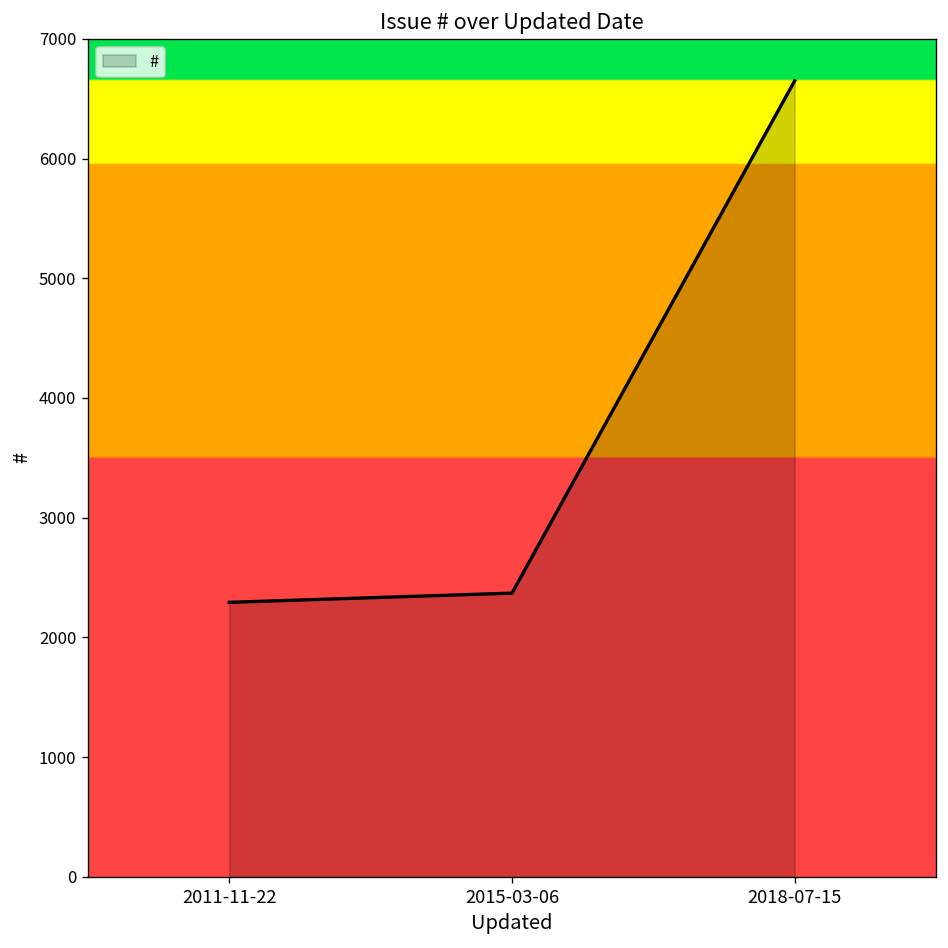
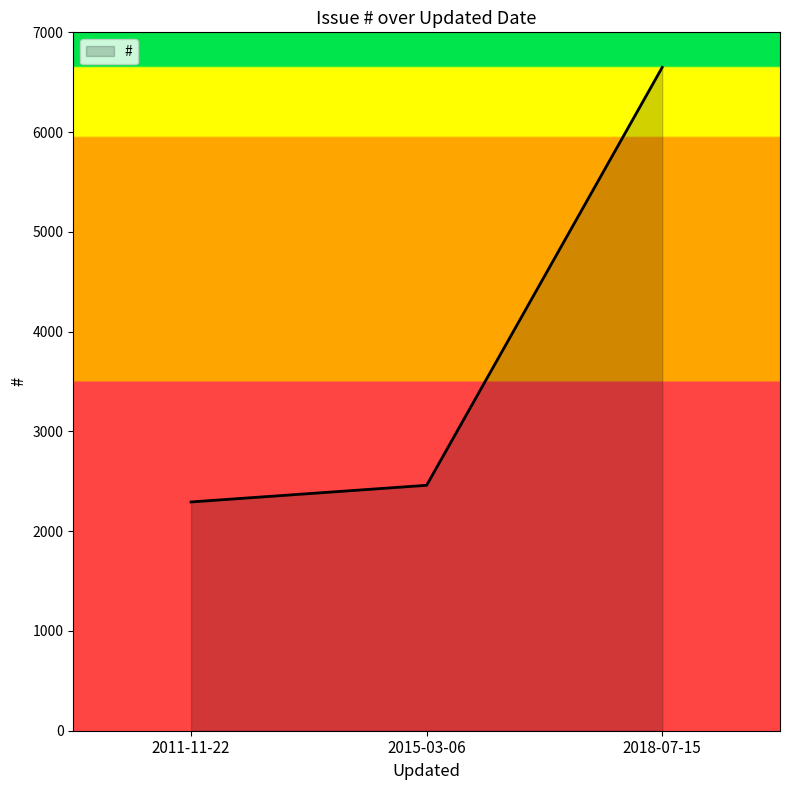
2015-03-06: 2400 -> 2500
